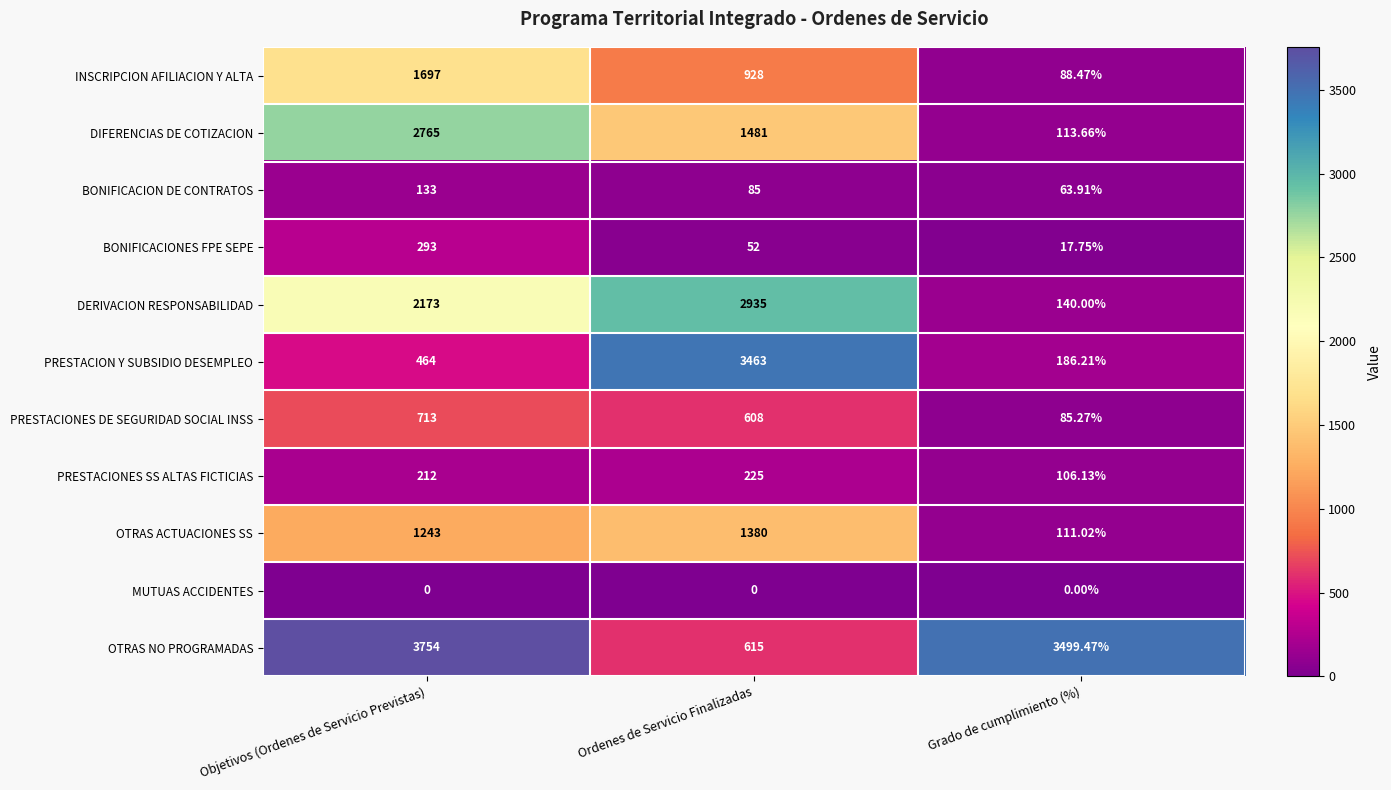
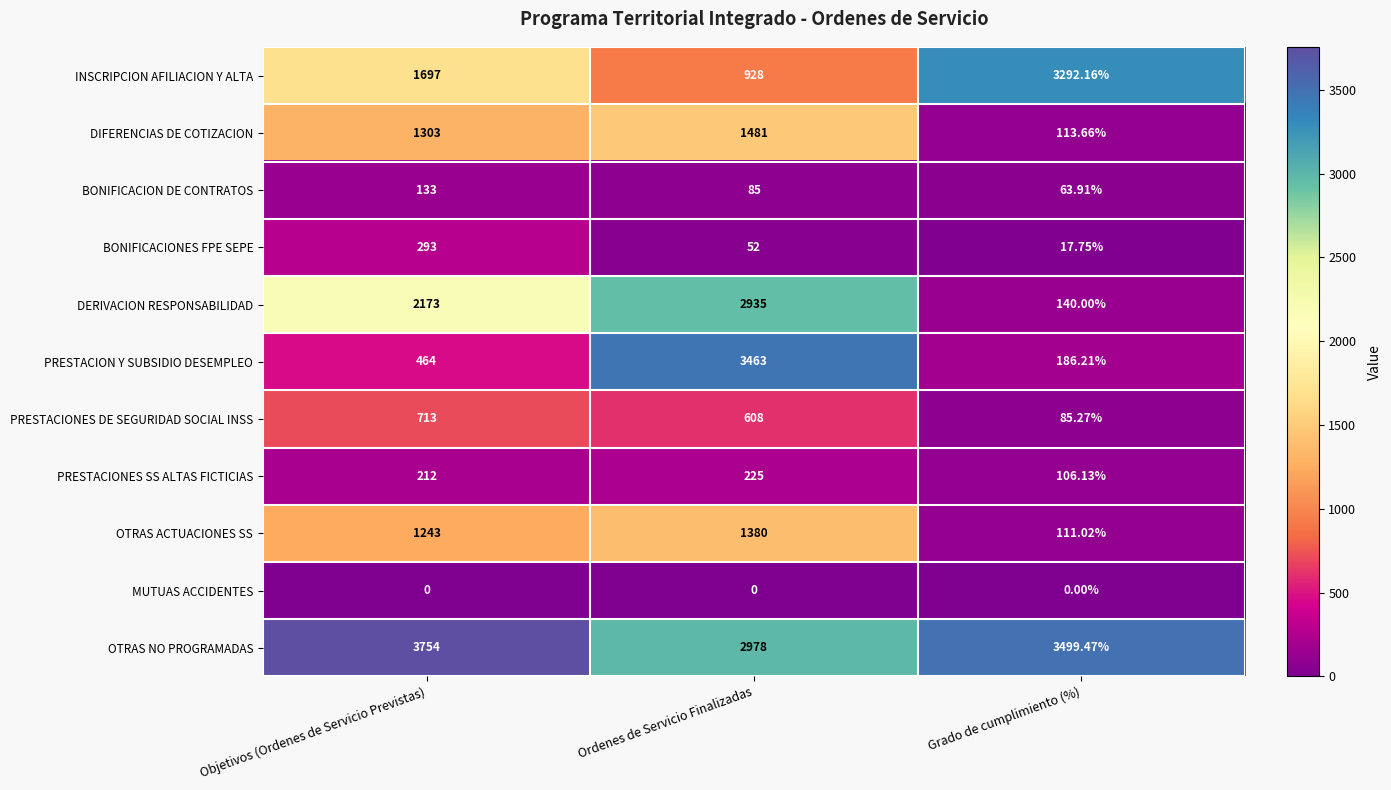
INSCRIPCION AFILIACION Y ALTA, Grado de cumplimiento (%): 88.47% -> 3292.16%
DIFERENCIAS DE COTIZACION, Objetivos (Ordenes de Servicio Previstas): 2765 -> 1303
OTRAS NO PROGRAMADAS, Ordenes de Servicio Finalizadas: 615 -> 2978
